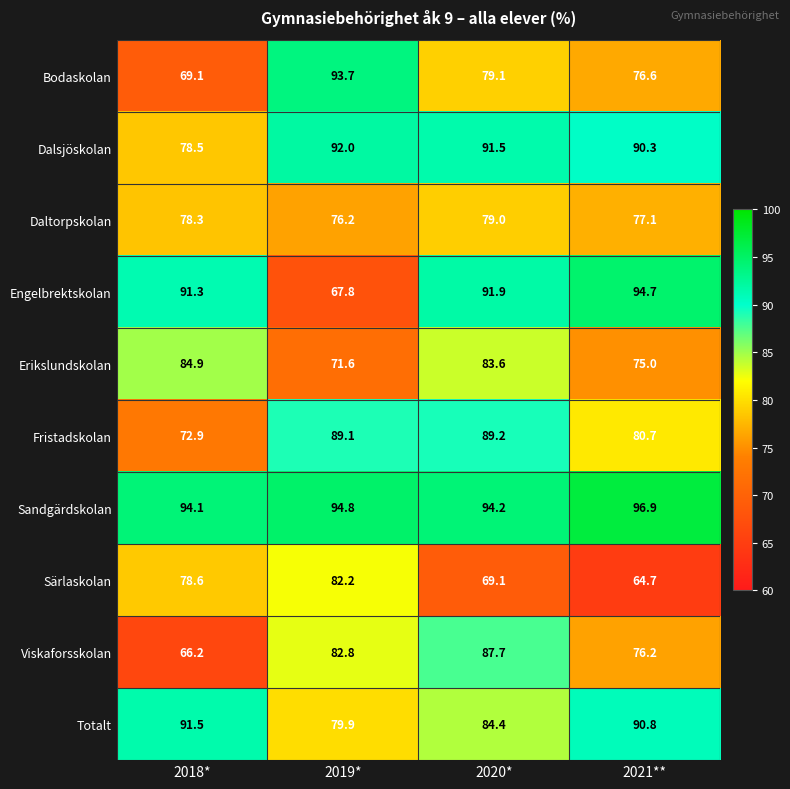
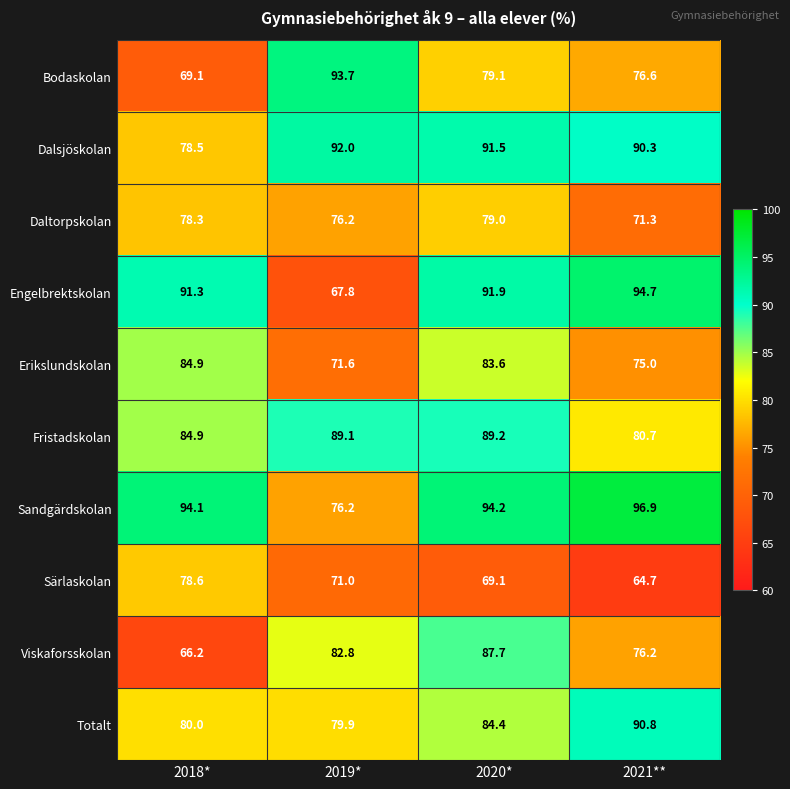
Daltorpskolan, 2021**: 77.1 -> 71.3
Fristadskolan, 2018*: 72.9 -> 84.9
Sandgärdskolan, 2019*: 94.8 -> 76.2
Särlaskolan, 2019*: 82.2 -> 71.0
Totalt, 2018*: 91.5 -> 80.0
